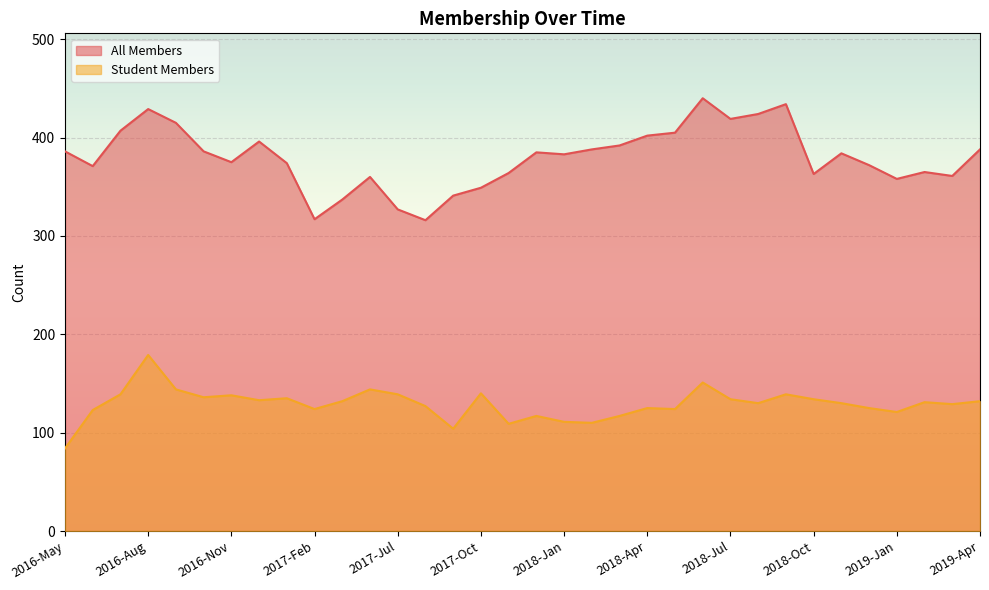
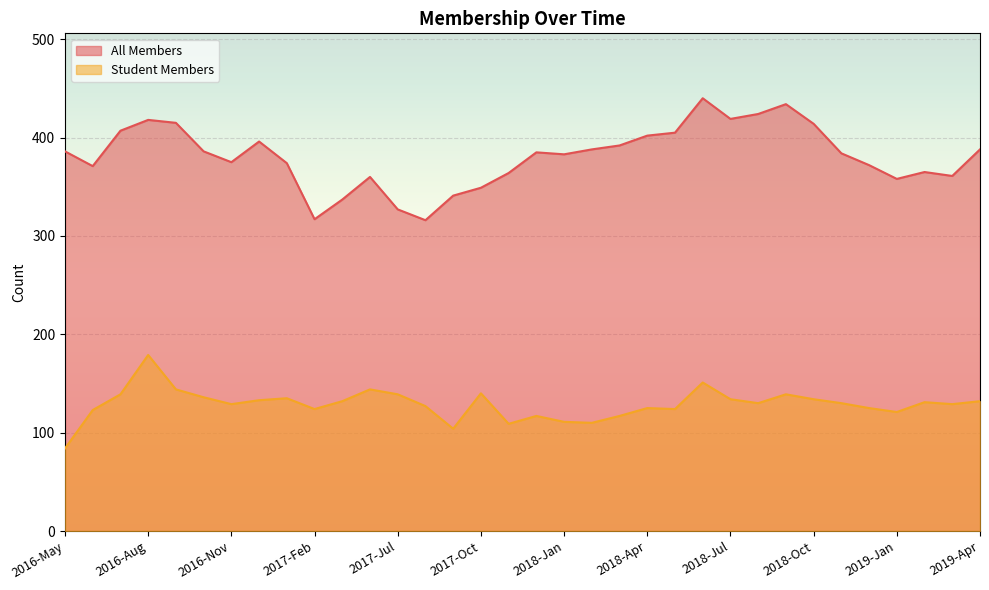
All Members, 2016-Aug: 430 -> 420
Student Members, 2016-Nov: 140 -> 130
All Members, 2018-Oct: 360 -> 410
